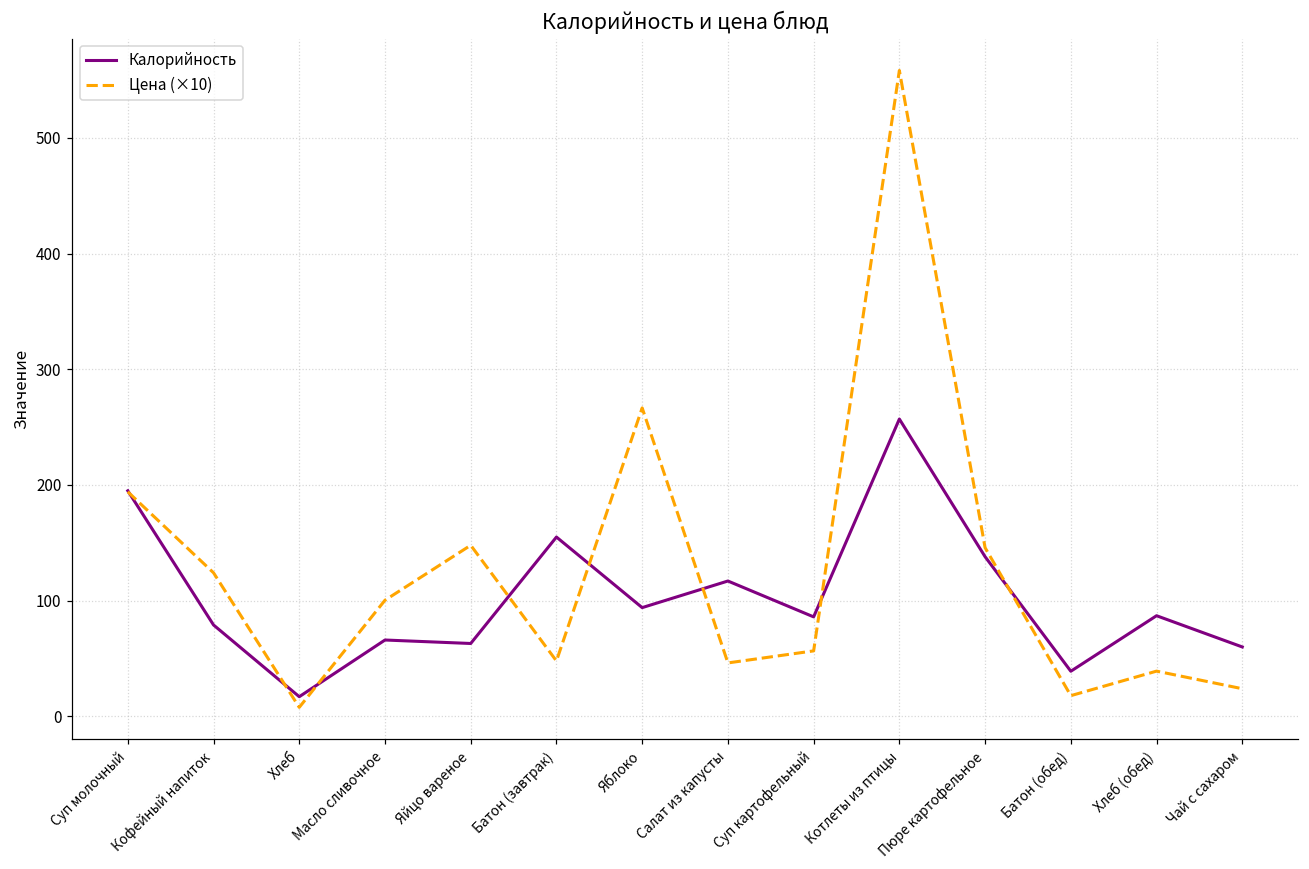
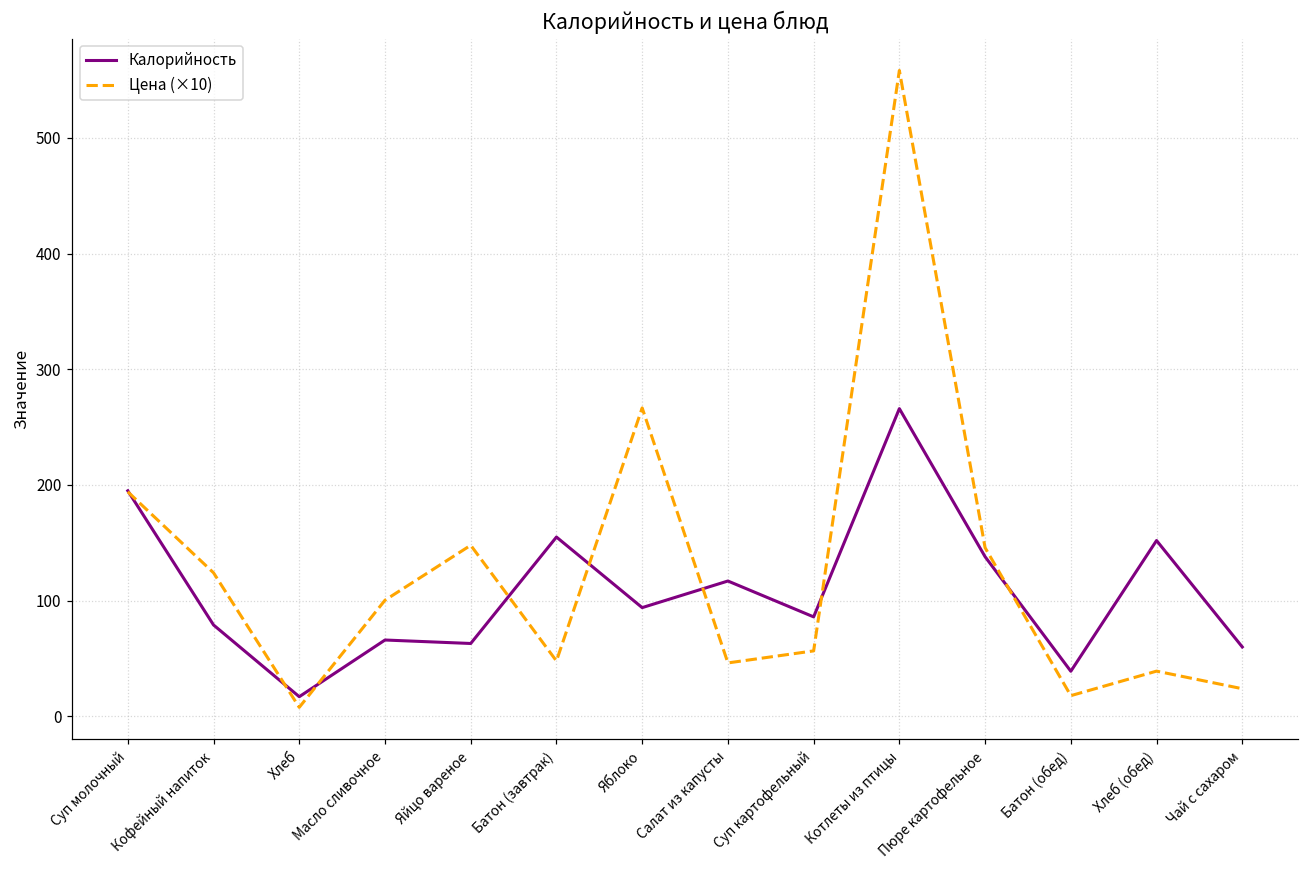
Калорийность, Котлеты из птицы: 257 -> 266
Калорийность, Хлеб (обед): 87 -> 152
